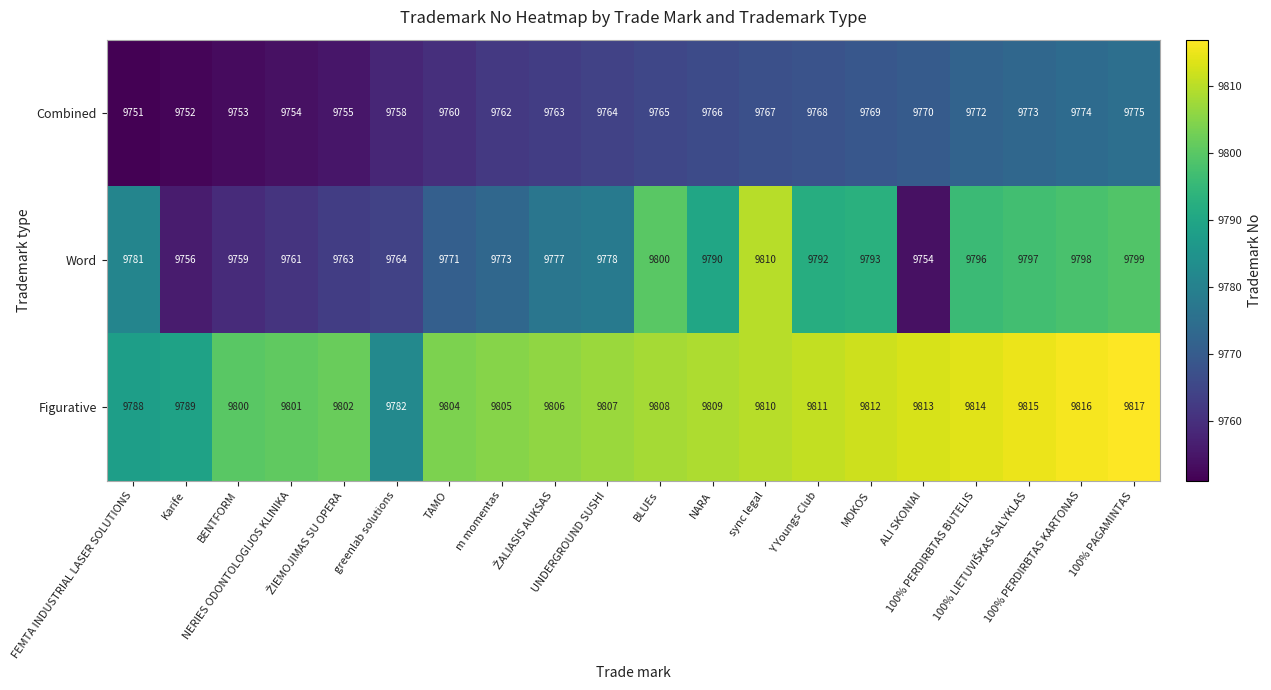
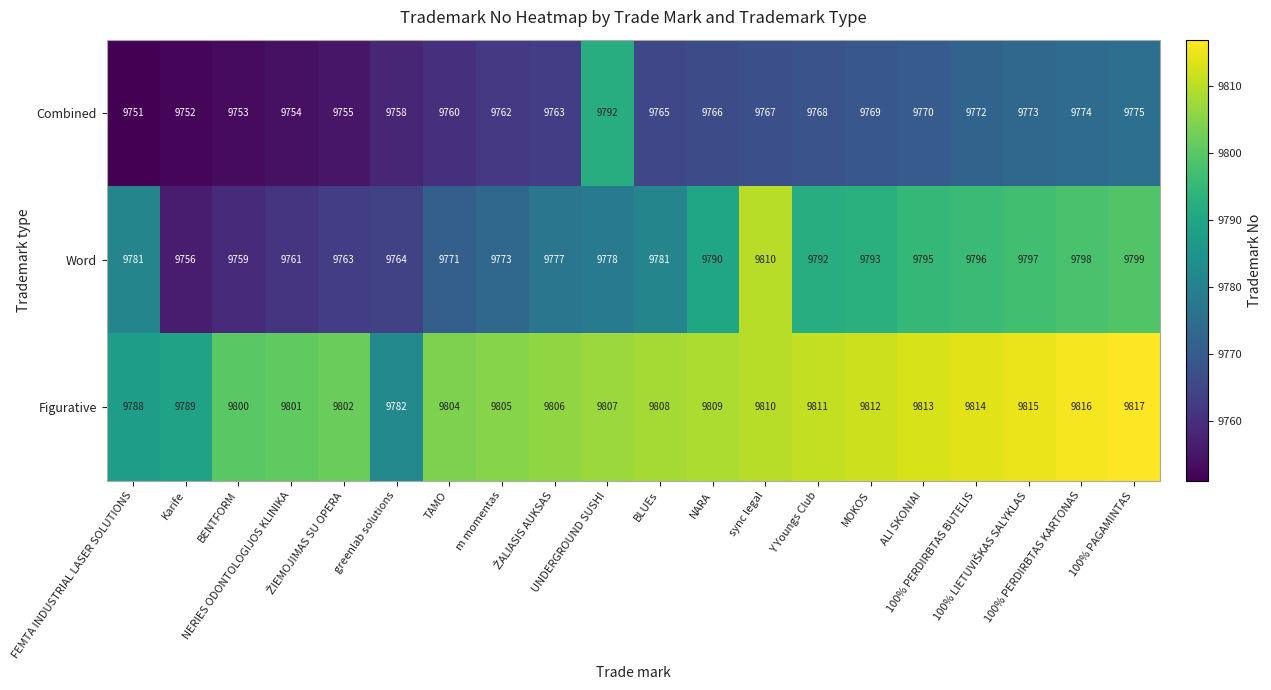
Combined, UNDERGROUND SUSHI: 9764 -> 9792
Word, BLUEs: 9800 -> 9781
Word, ALI SKONIAI: 9754 -> 9795
